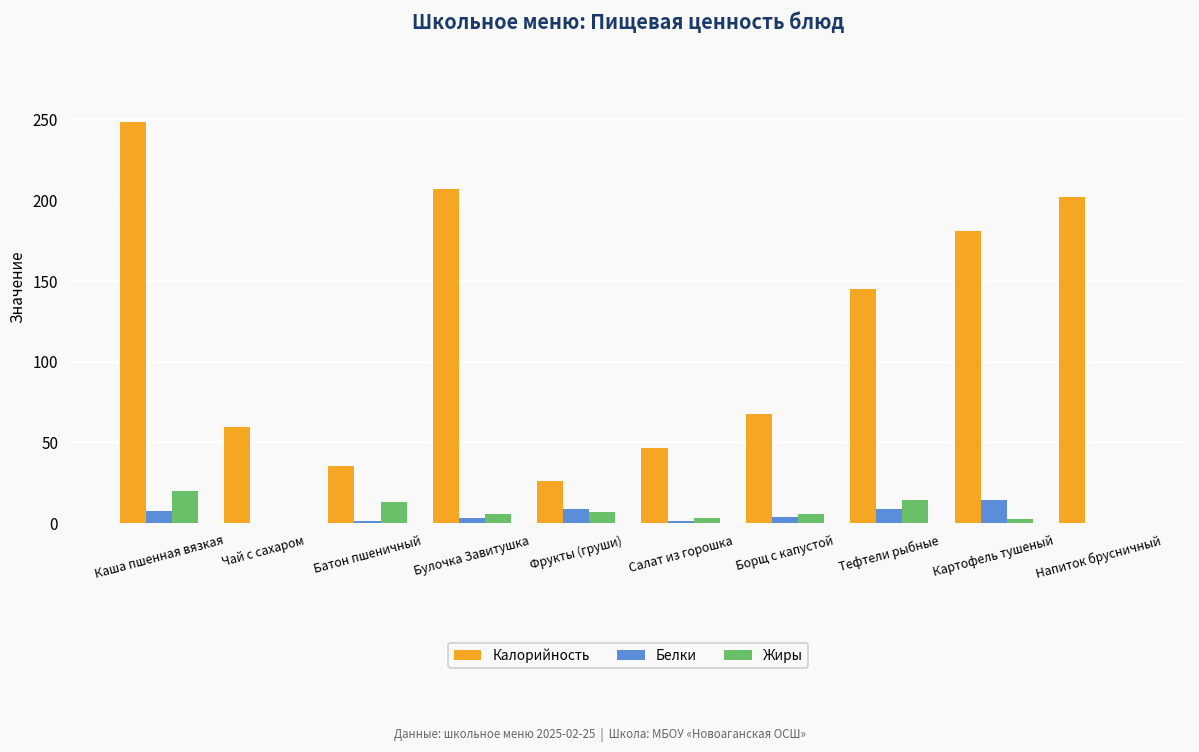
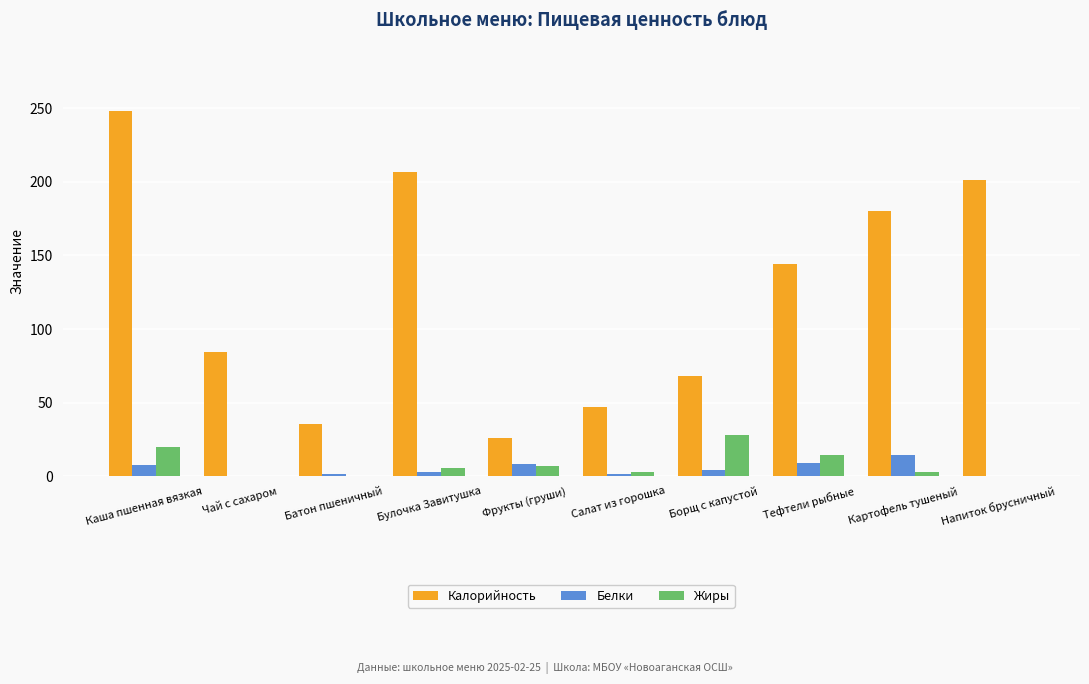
Калорийность, Чай с сахаром: 60 -> 84
Жиры, Батон пшеничный: 13 -> 0
Жиры, Борщ с капустой: 6 -> 28
